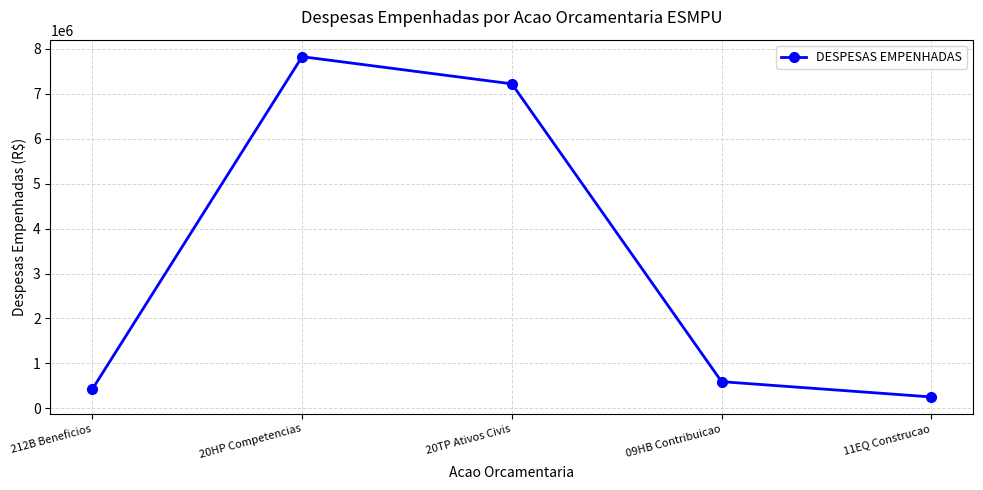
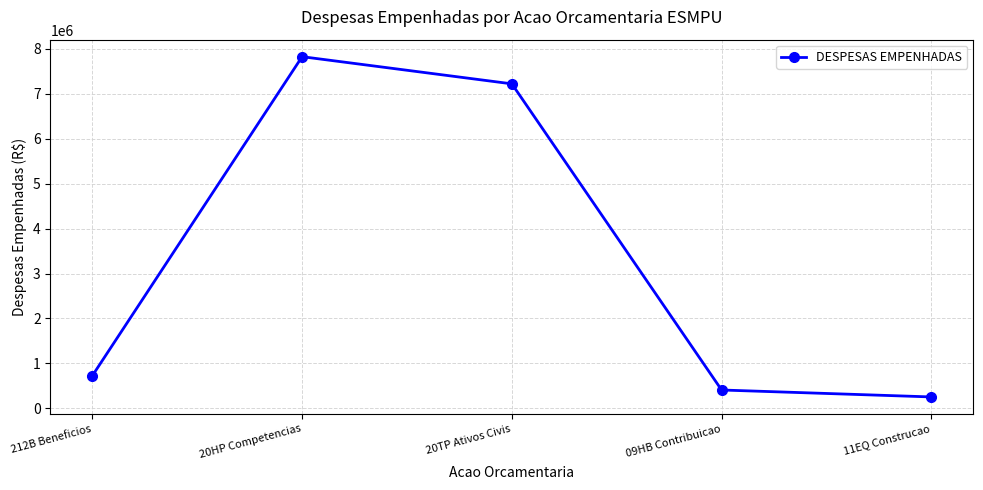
212B Beneficios: 400000 -> 700000
09HB Contribuicao: 600000 -> 400000
